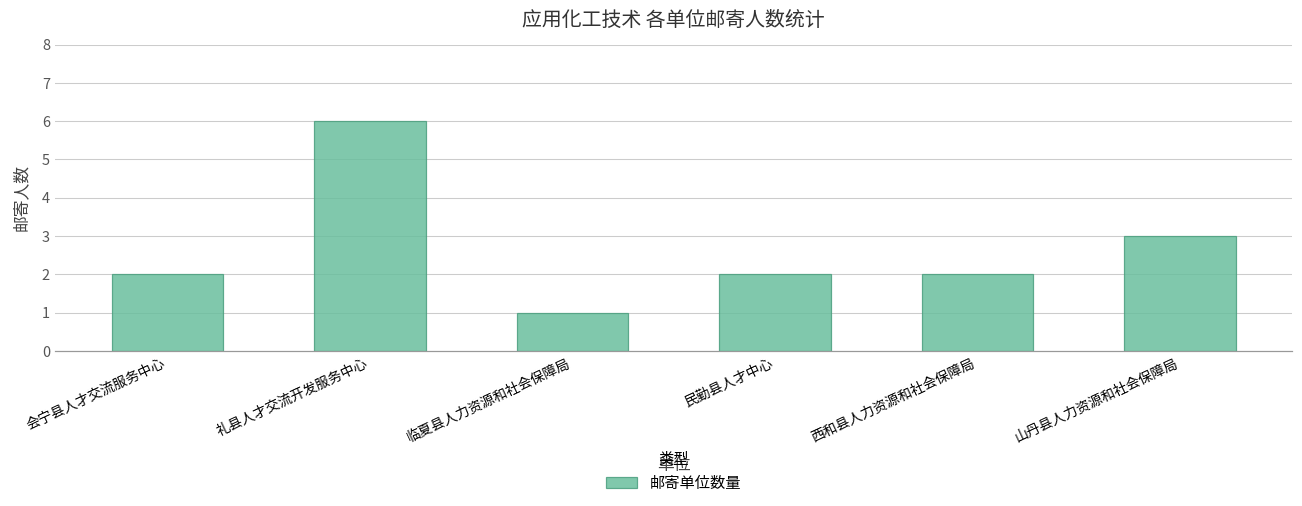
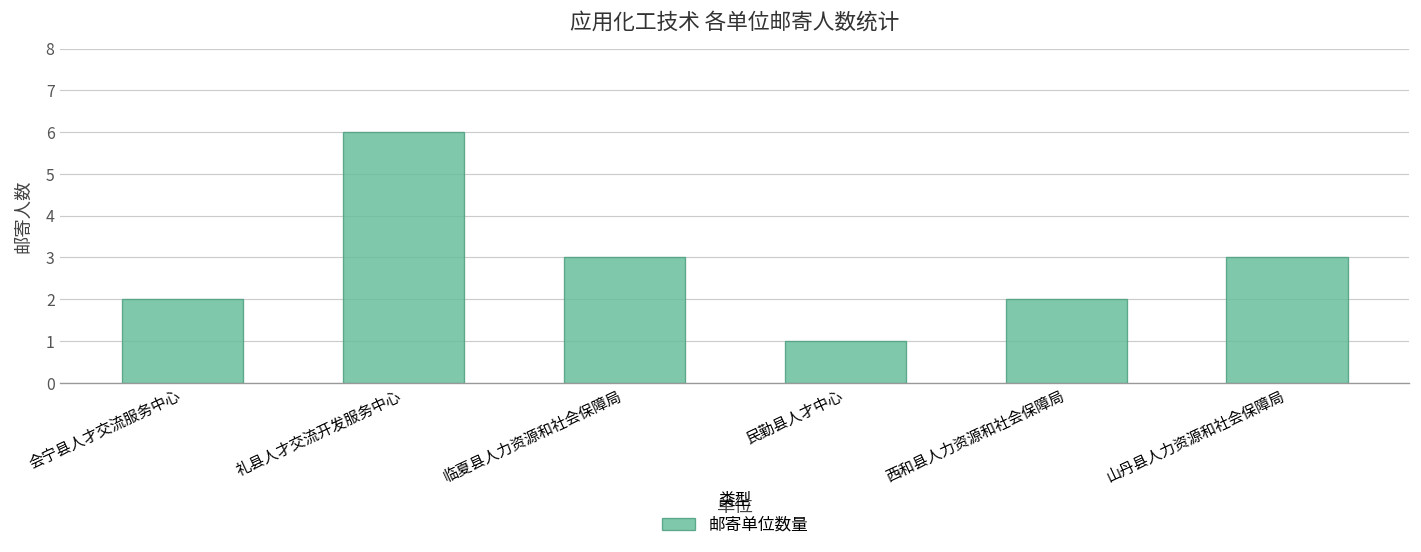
临夏县人力资源和社会保障局: 1 -> 3
民勤县人才中心: 2 -> 1
